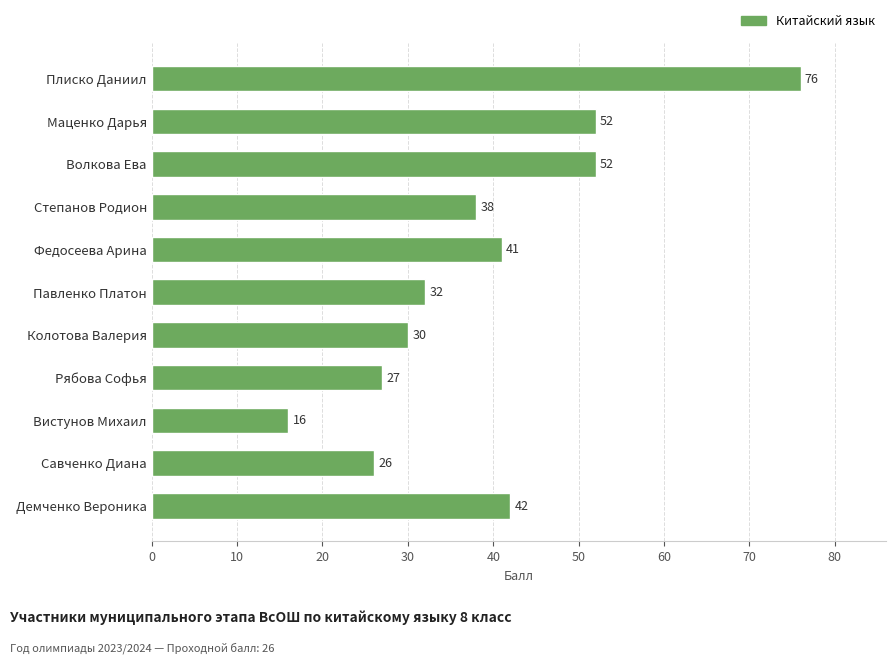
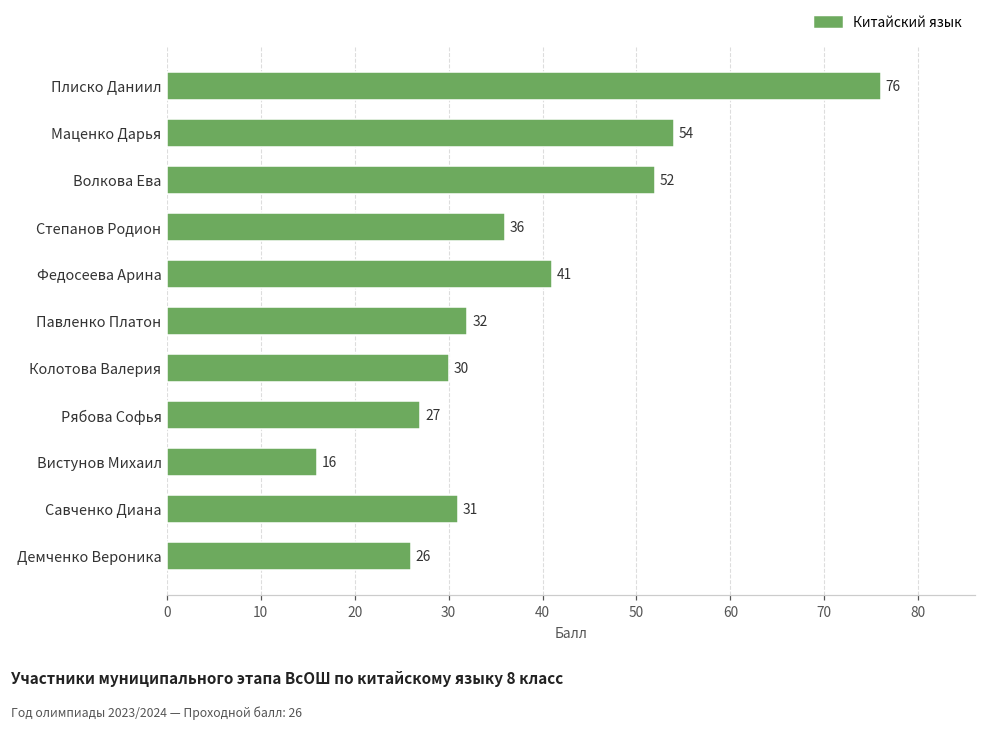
Маценко Дарья: 52 -> 54
Степанов Родион: 38 -> 36
Савченко Диана: 26 -> 31
Демченко Вероника: 42 -> 26
